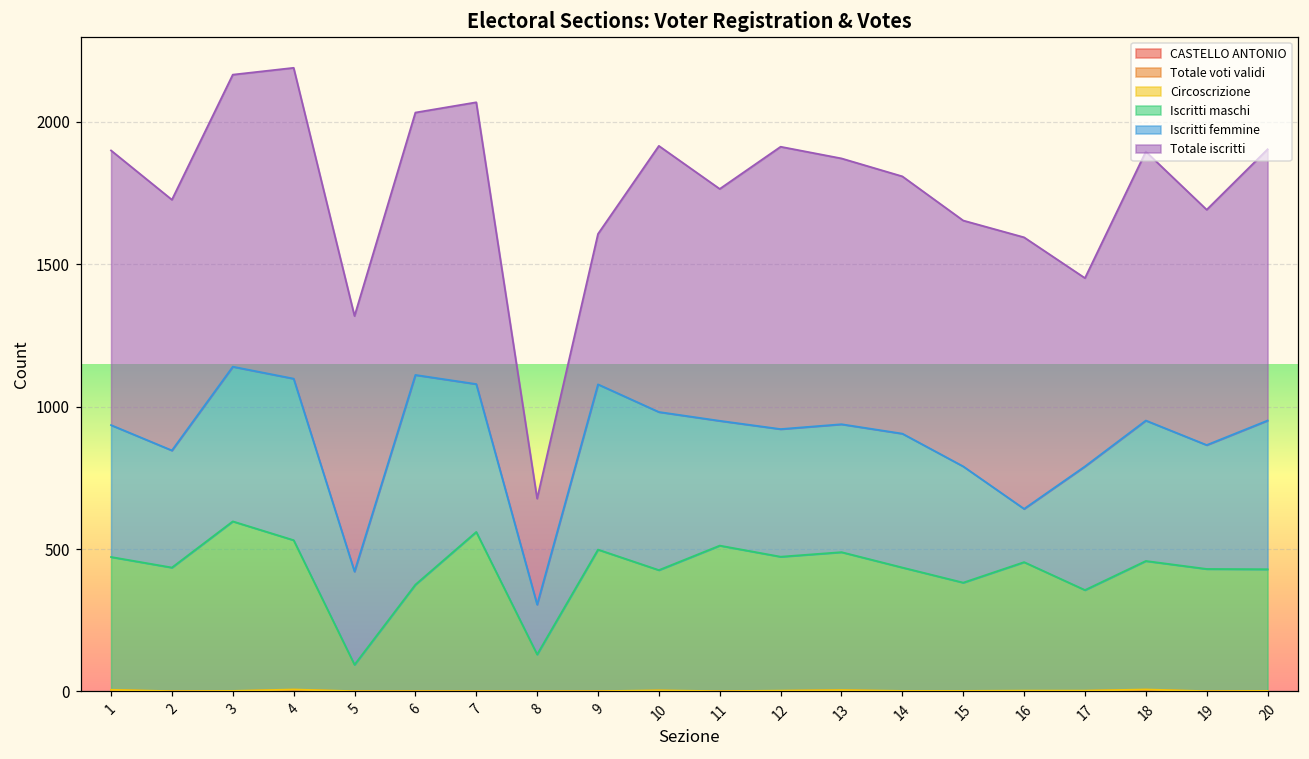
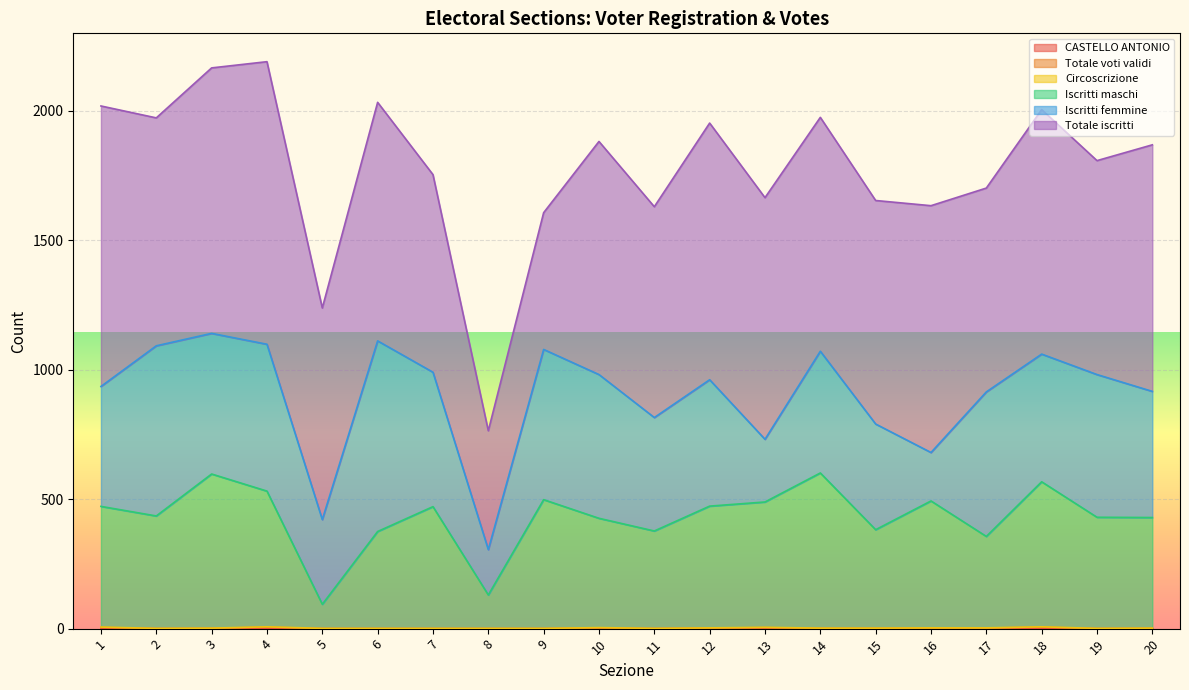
Totale iscritti, 1: 960 -> 1080
Iscritti femmine, 2: 410 -> 660
Totale iscritti, 5: 900 -> 820
Iscritti maschi, 7: 560 -> 470
Totale iscritti, 7: 990 -> 760
Totale iscritti, 8: 370 -> 460
Totale iscritti, 10: 930 -> 900
Iscritti maschi, 11: 510 -> 380
Iscritti femmine, 12: 450 -> 490
Iscritti femmine, 13: 450 -> 240
Iscritti maschi, 14: 430 -> 600
Iscritti maschi, 16: 450 -> 490
Iscritti femmine, 17: 430 -> 560
Totale iscritti, 17: 660 -> 790
Iscritti maschi, 18: 450 -> 560
Iscritti femmine, 19: 440 -> 550
Iscritti femmine, 20: 520 -> 490
